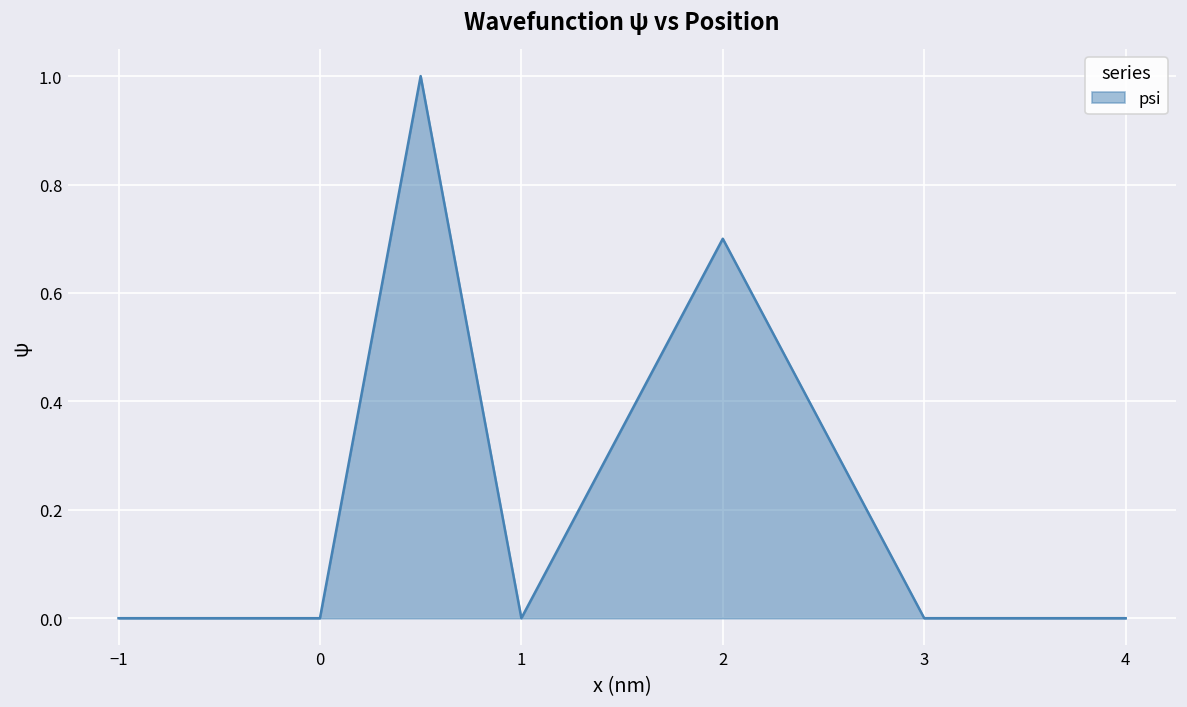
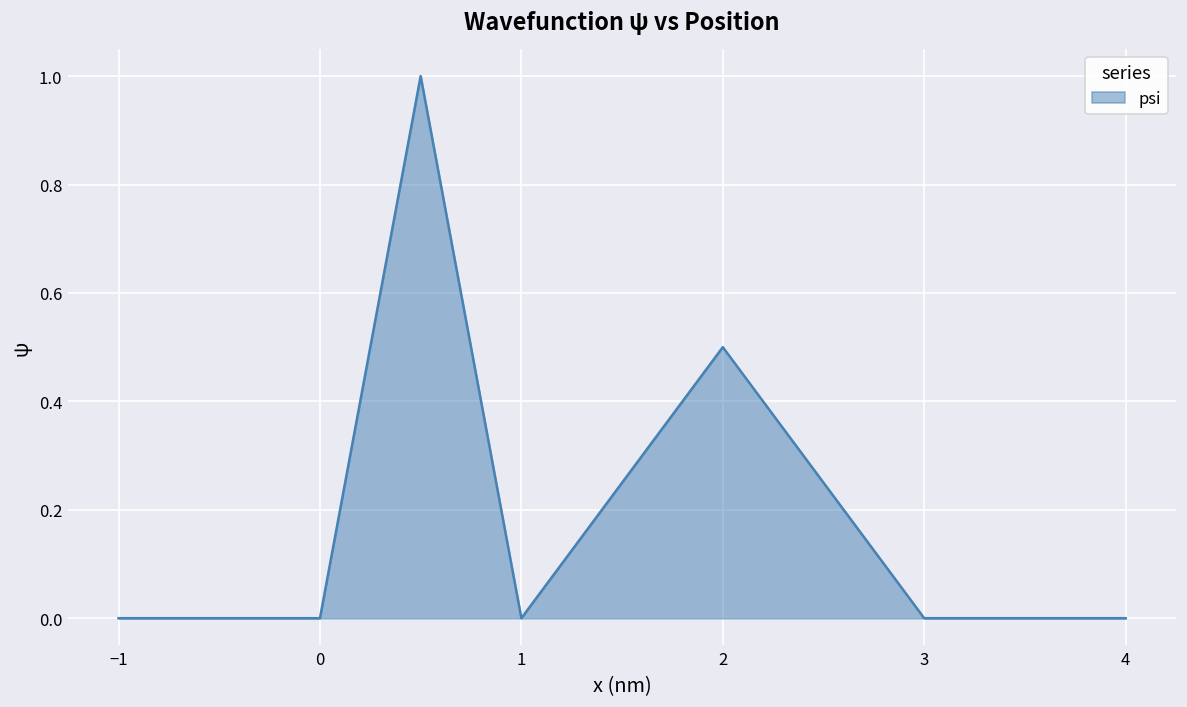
2: 0.7 -> 0.5
